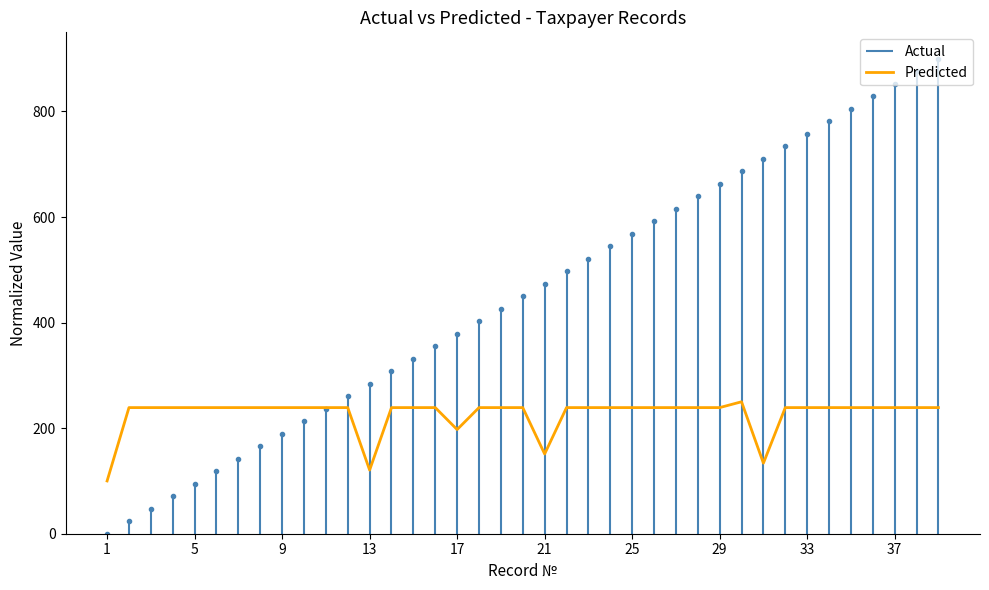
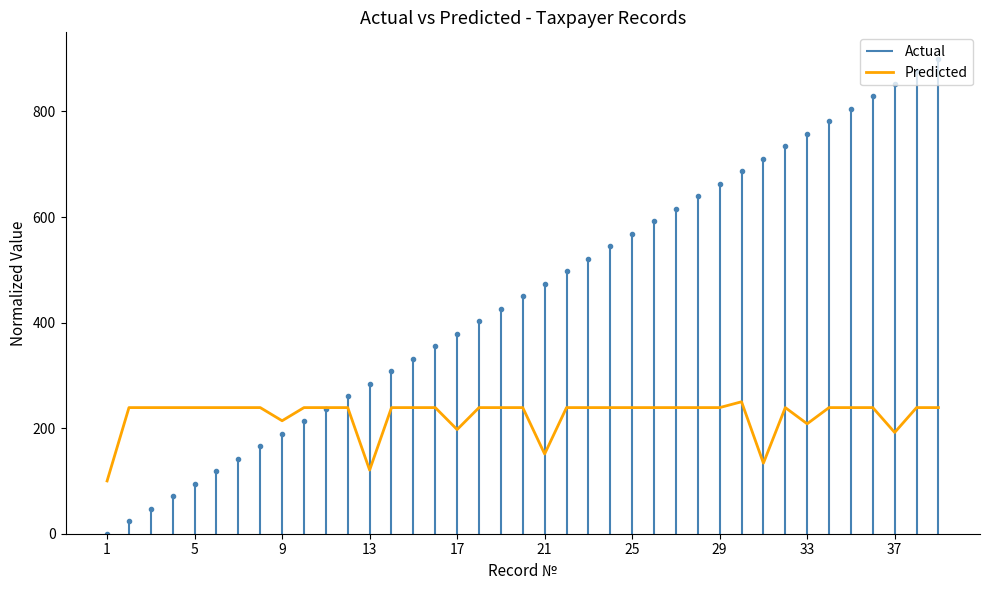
Predicted, 9: 240 -> 210
Predicted, 33: 240 -> 210
Predicted, 37: 240 -> 190
